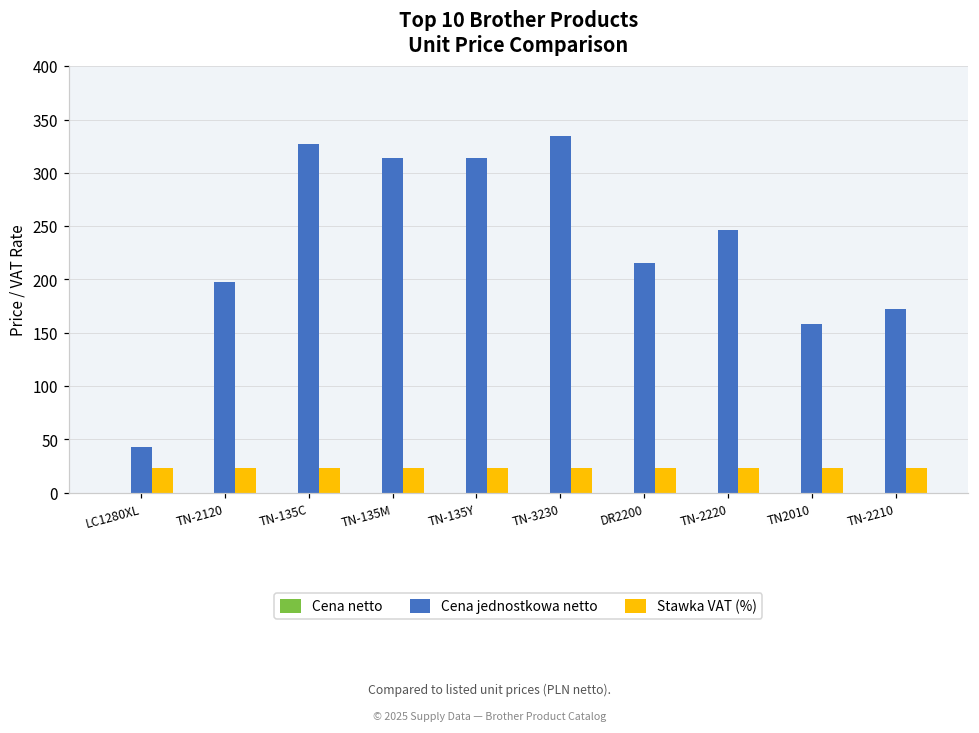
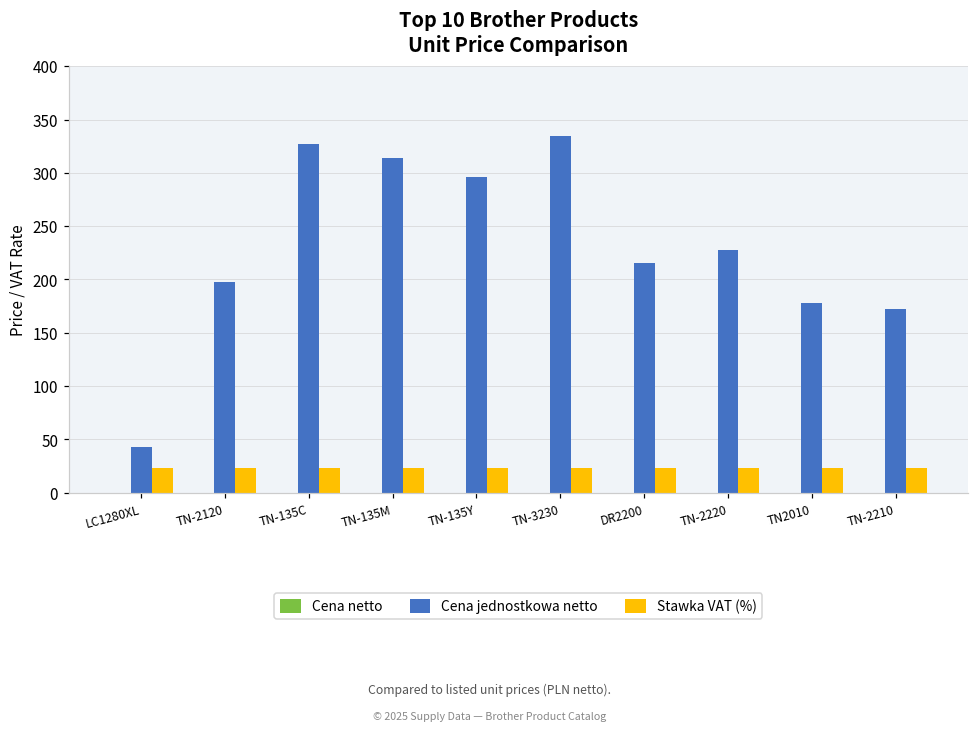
Cena jednostkowa netto, TN-135Y: 310 -> 300
Cena jednostkowa netto, TN-2220: 250 -> 230
Cena jednostkowa netto, TN2010: 160 -> 180
